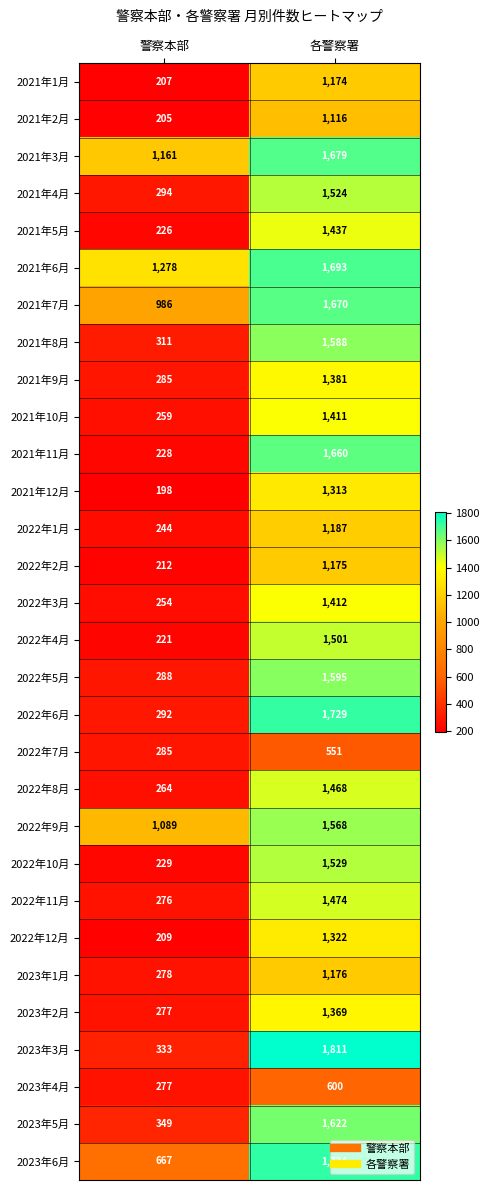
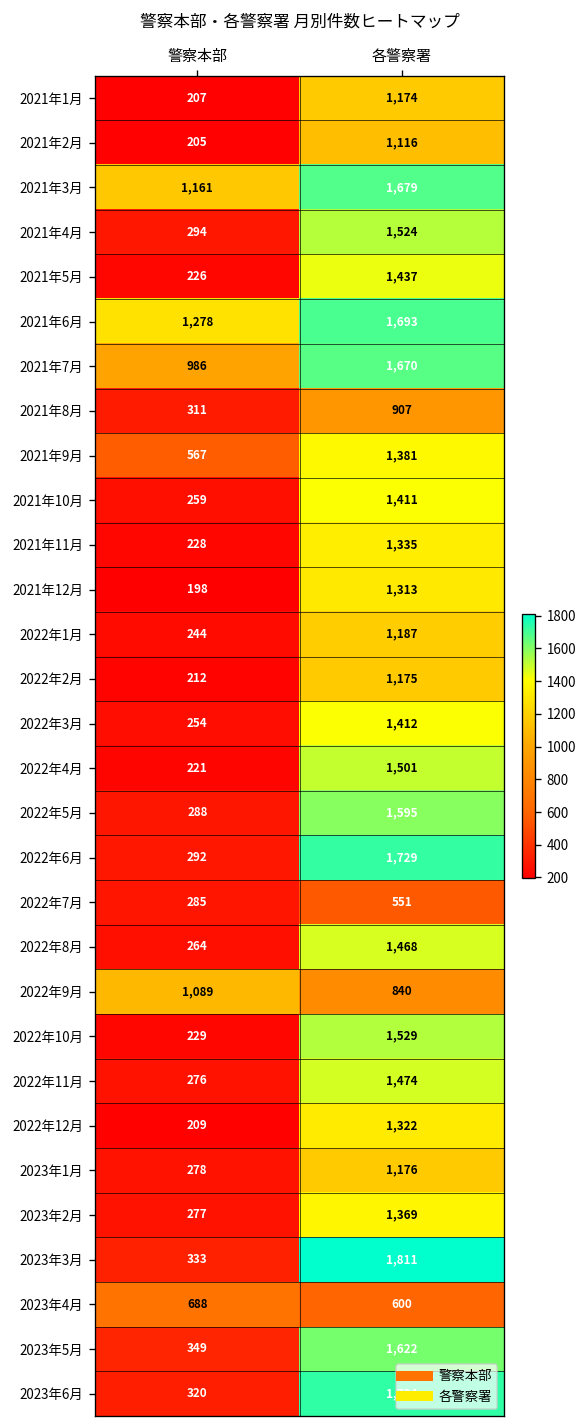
2021年8月, 各警察署: 1,588 -> 907
2021年9月, 警察本部: 285 -> 567
2021年11月, 各警察署: 1,660 -> 1,335
2022年9月, 各警察署: 1,568 -> 840
2023年4月, 警察本部: 277 -> 688
2023年6月, 警察本部: 667 -> 320
